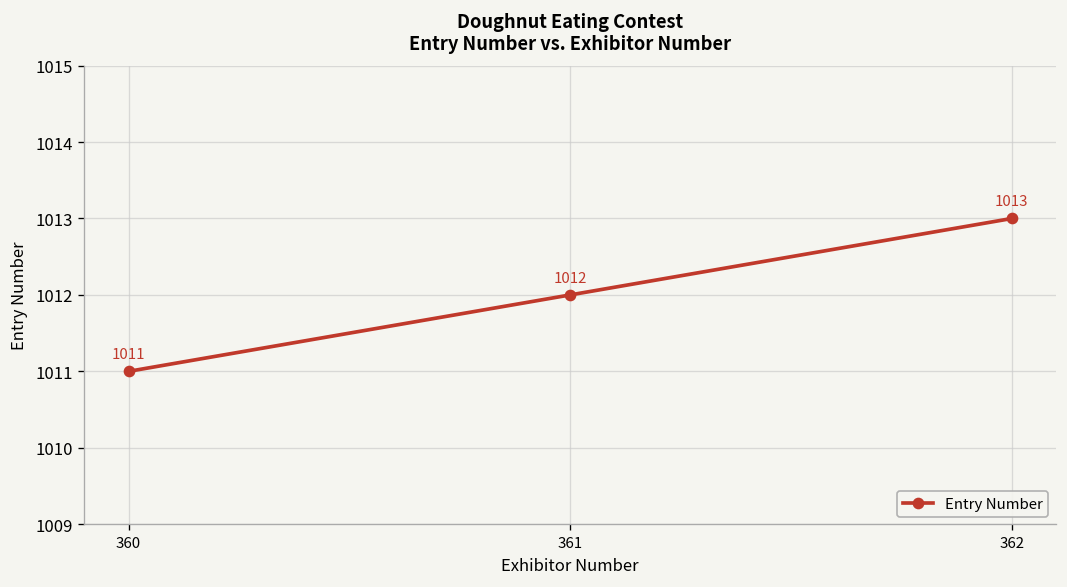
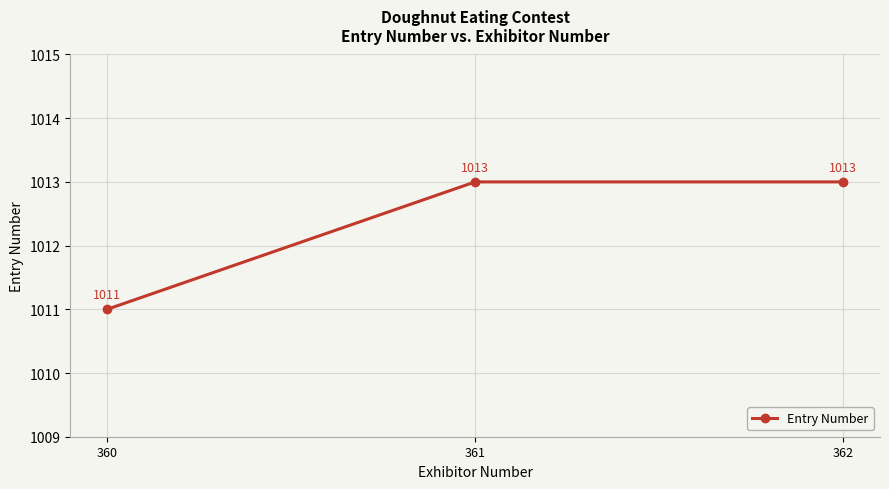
361: 1012 -> 1013
